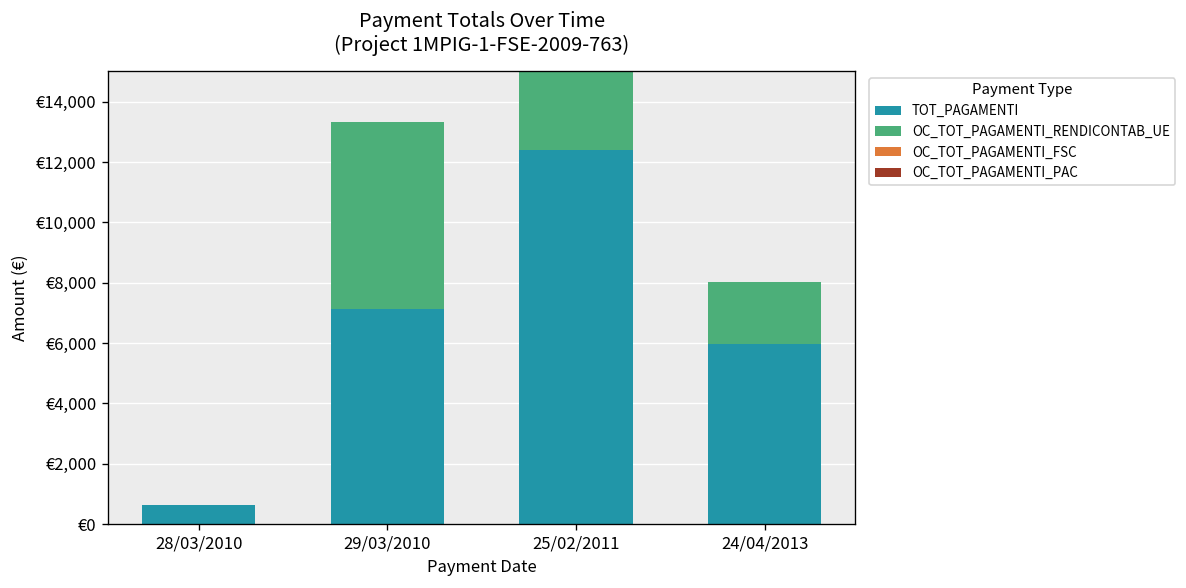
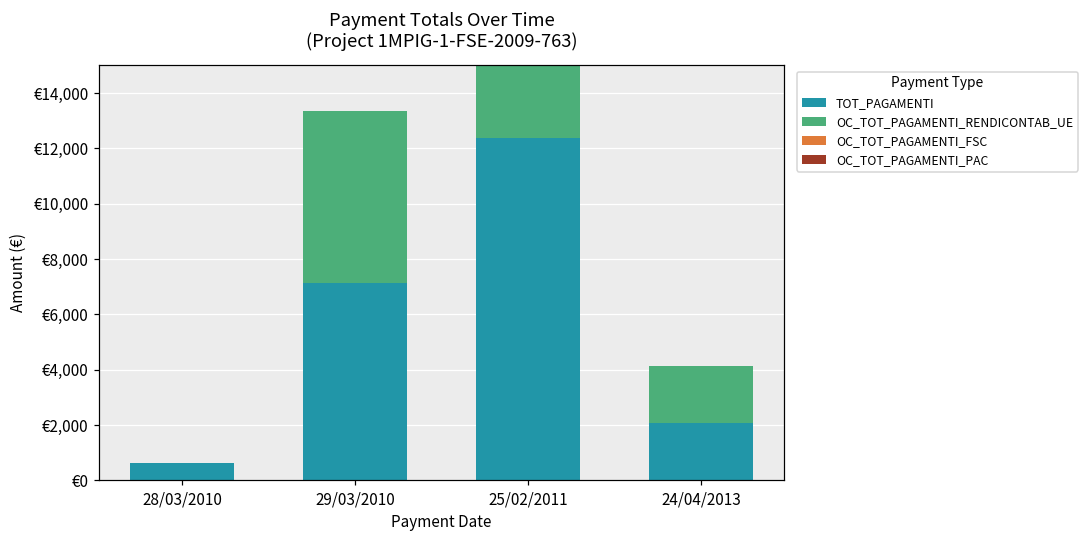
TOT_PAGAMENTI, 24/04/2013: €6,000 -> €2,100
